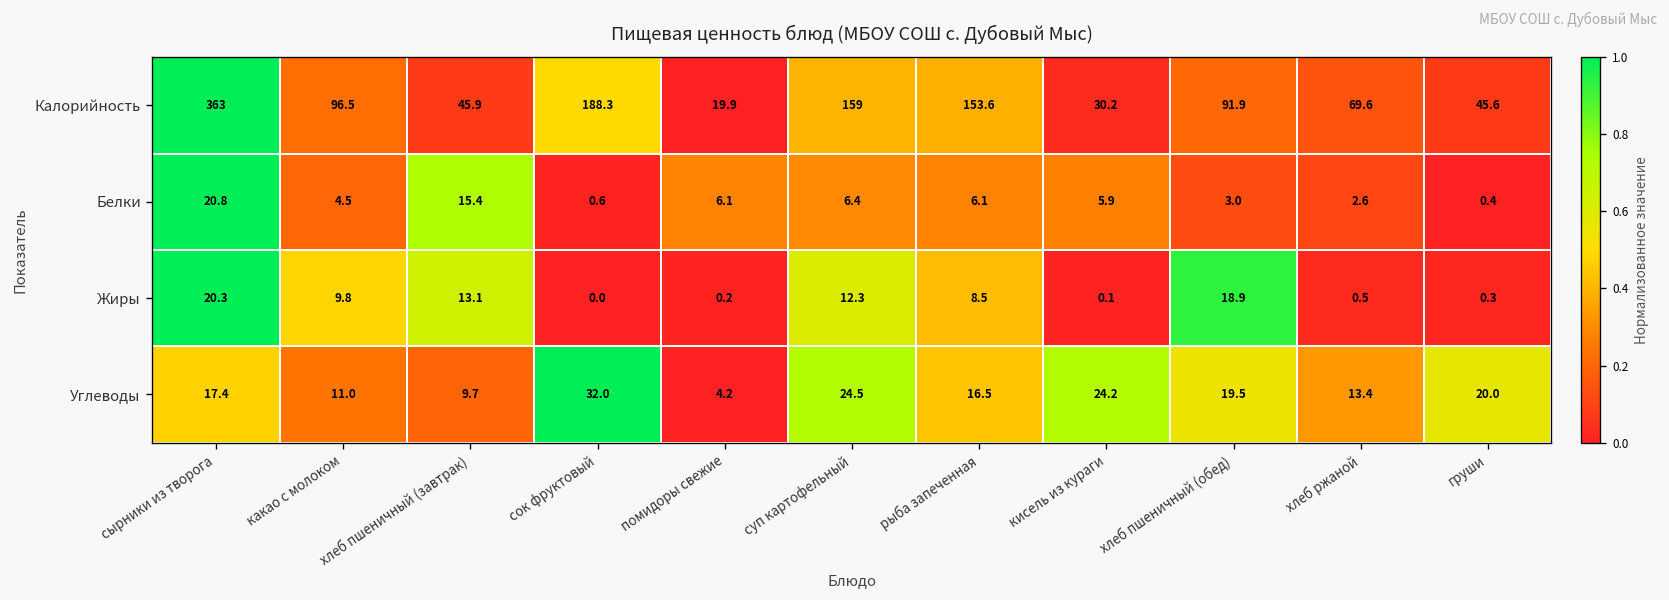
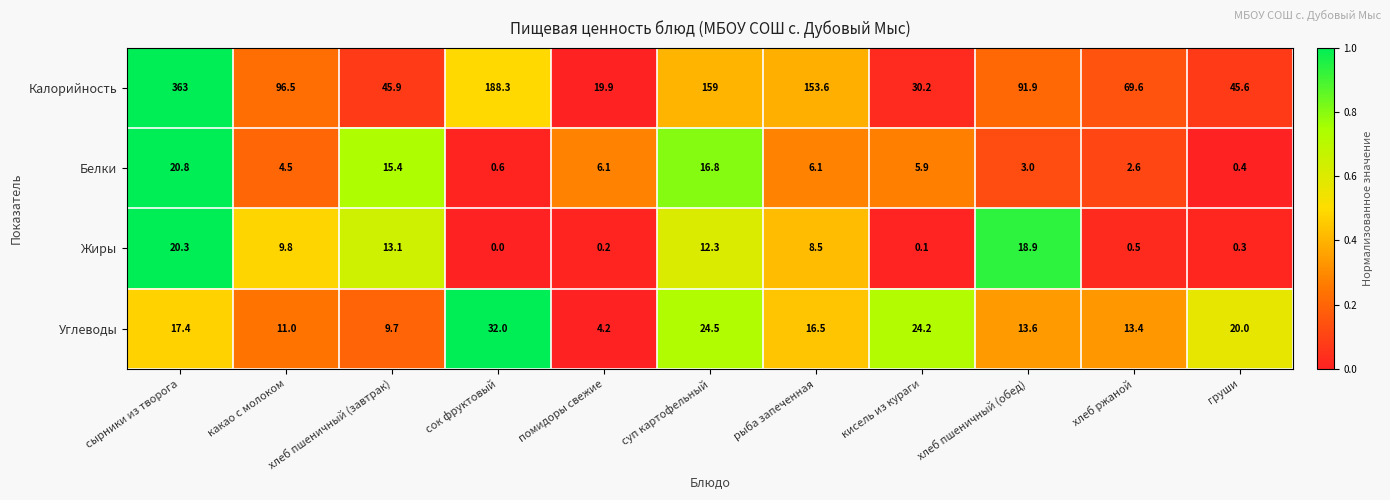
Белки, суп картофельный: 6.4 -> 16.8
Углеводы, хлеб пшеничный (обед): 19.5 -> 13.6
